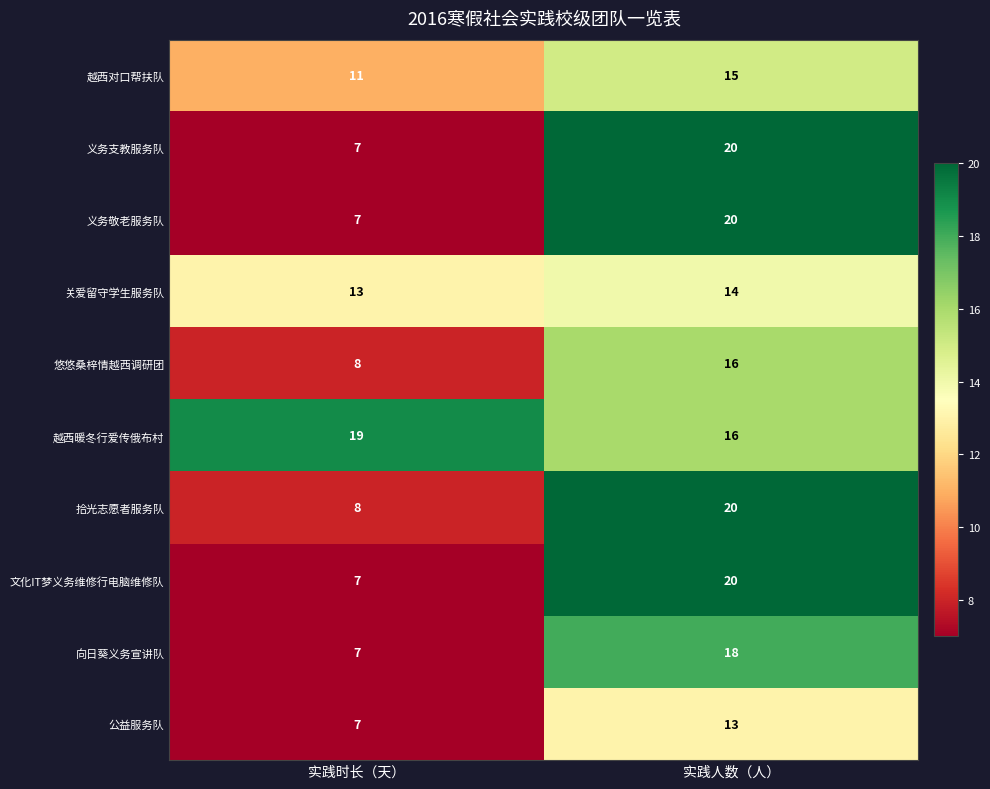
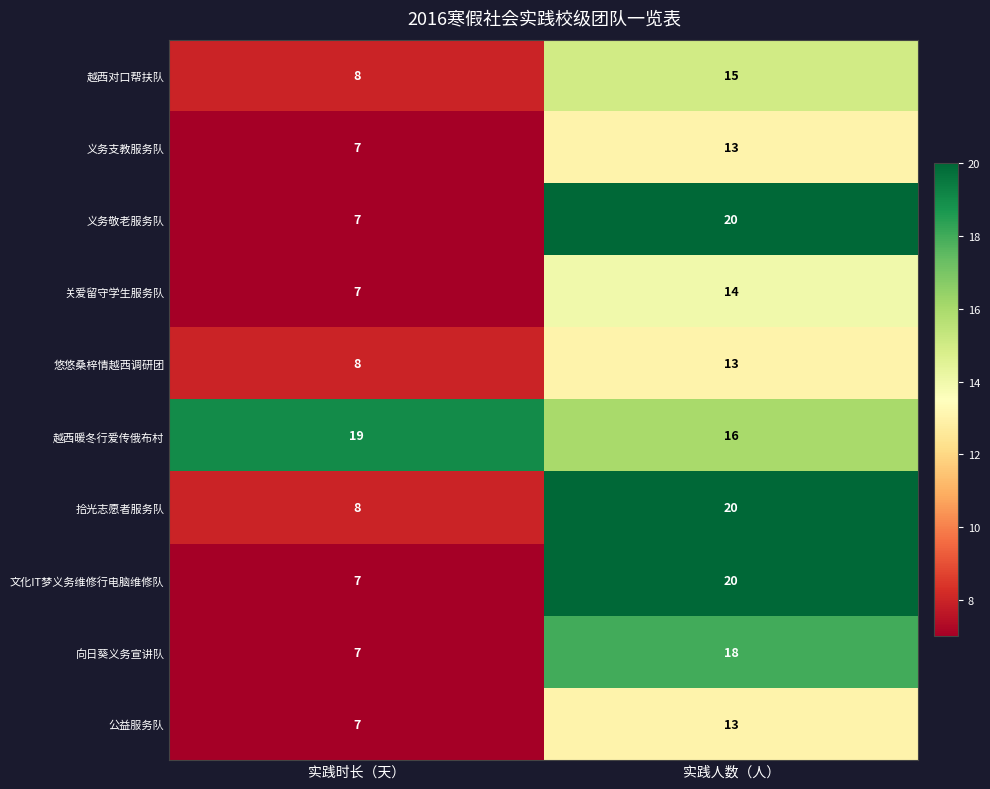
越西对口帮扶队, 实践时长（天）: 11 -> 8
义务支教服务队, 实践人数（人）: 20 -> 13
关爱留守学生服务队, 实践时长（天）: 13 -> 7
悠悠桑梓情越西调研团, 实践人数（人）: 16 -> 13
